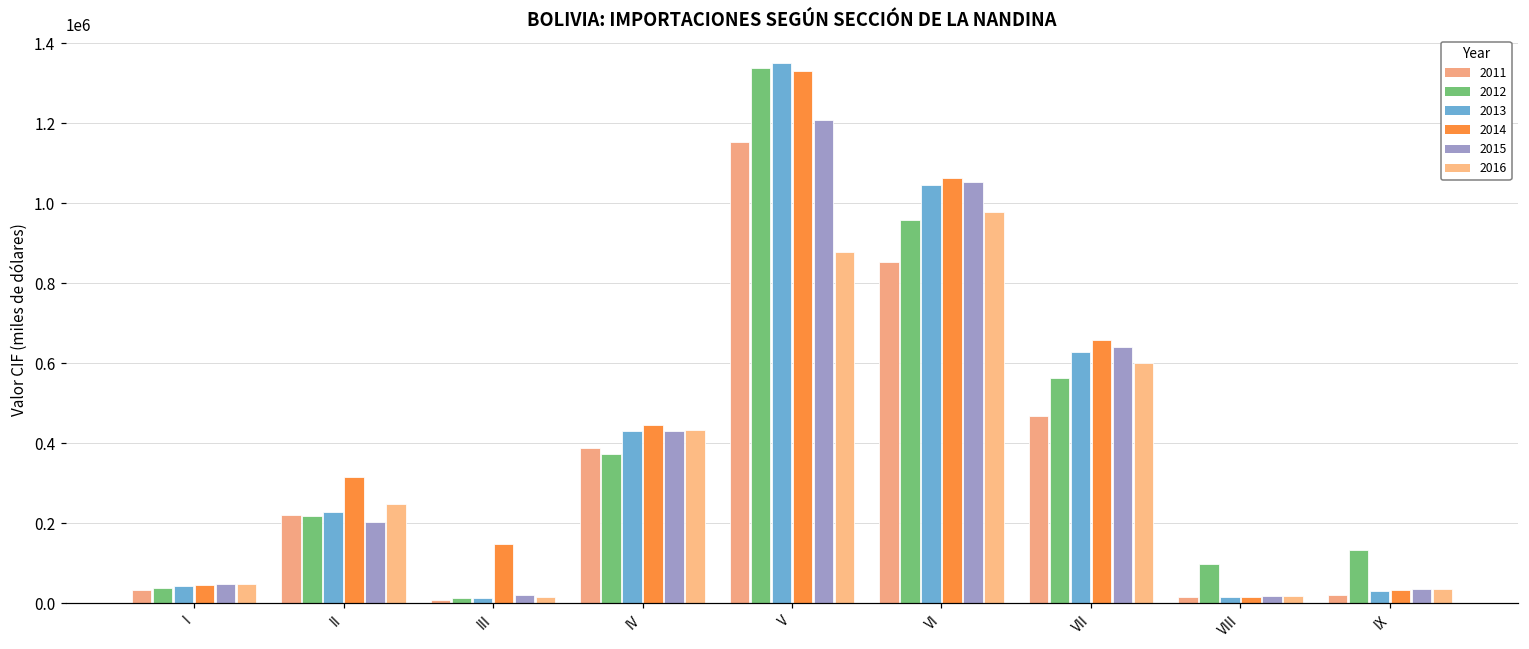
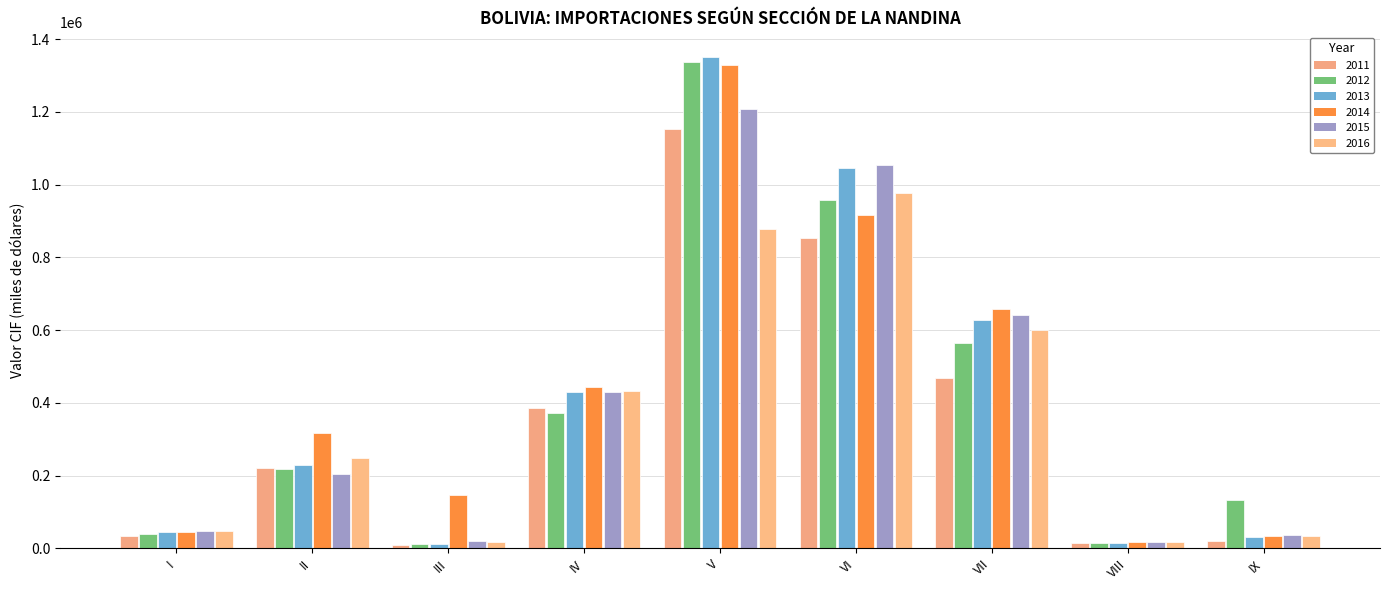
2014, VI: 1060000 -> 920000
2012, VIII: 100000 -> 20000
